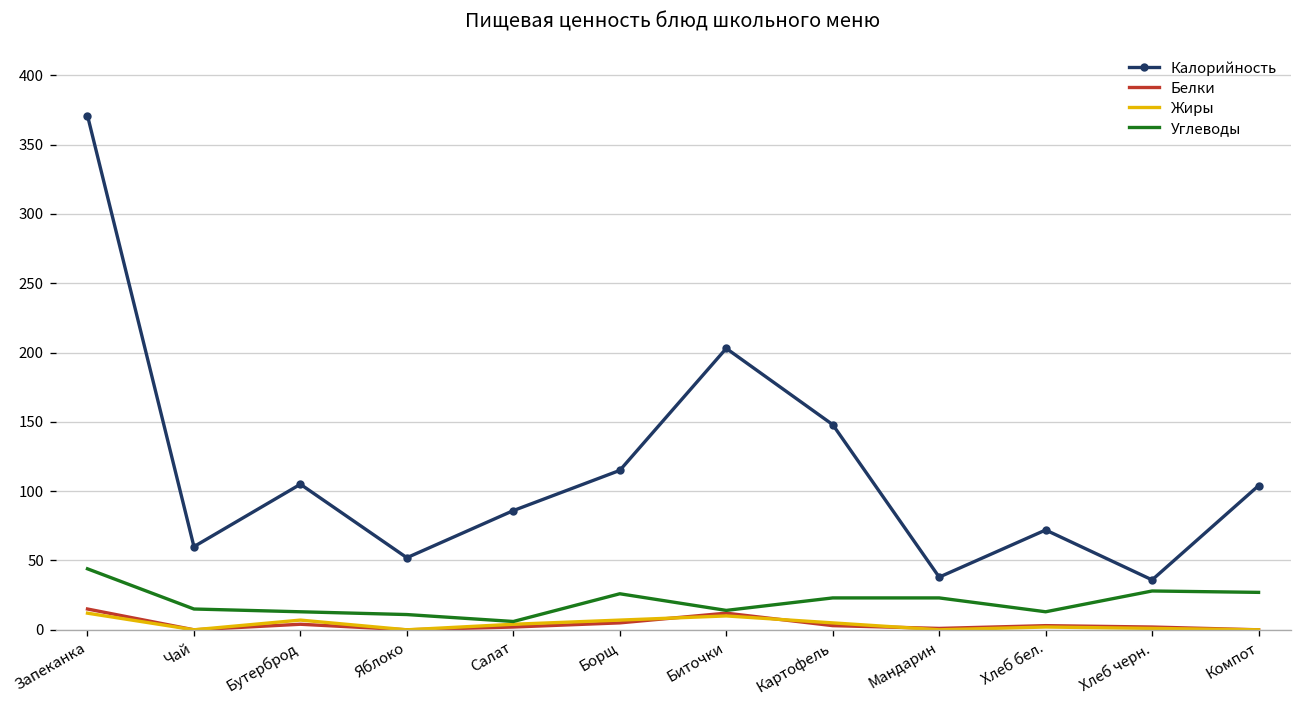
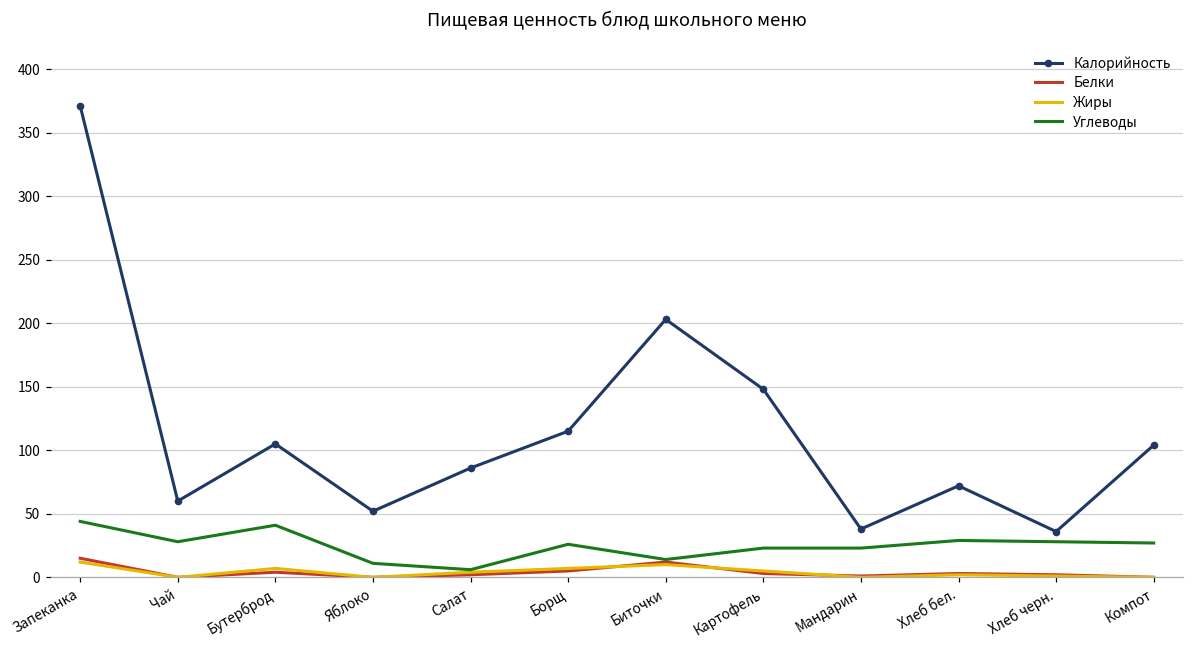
Углеводы, Чай: 15 -> 28
Углеводы, Бутерброд: 13 -> 41
Углеводы, Хлеб бел.: 13 -> 29
